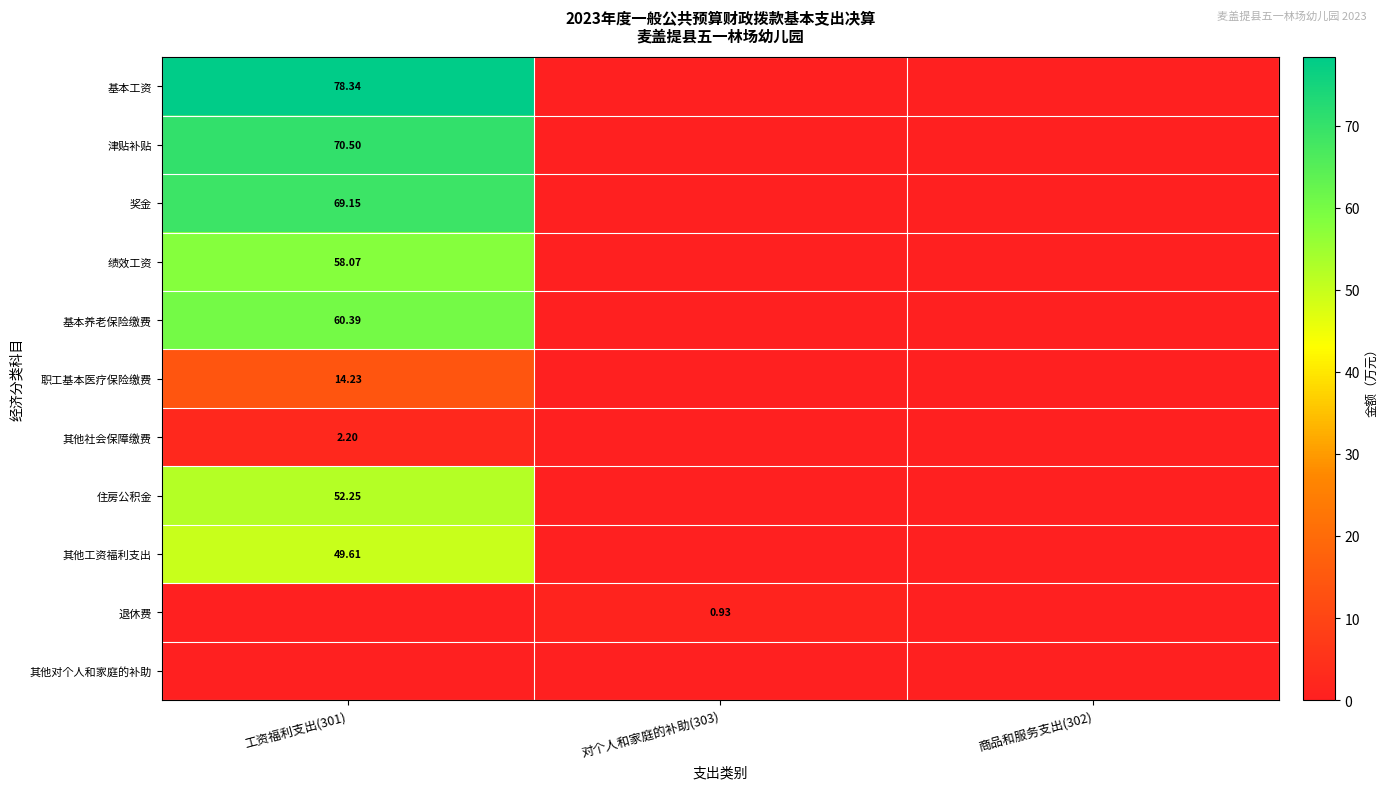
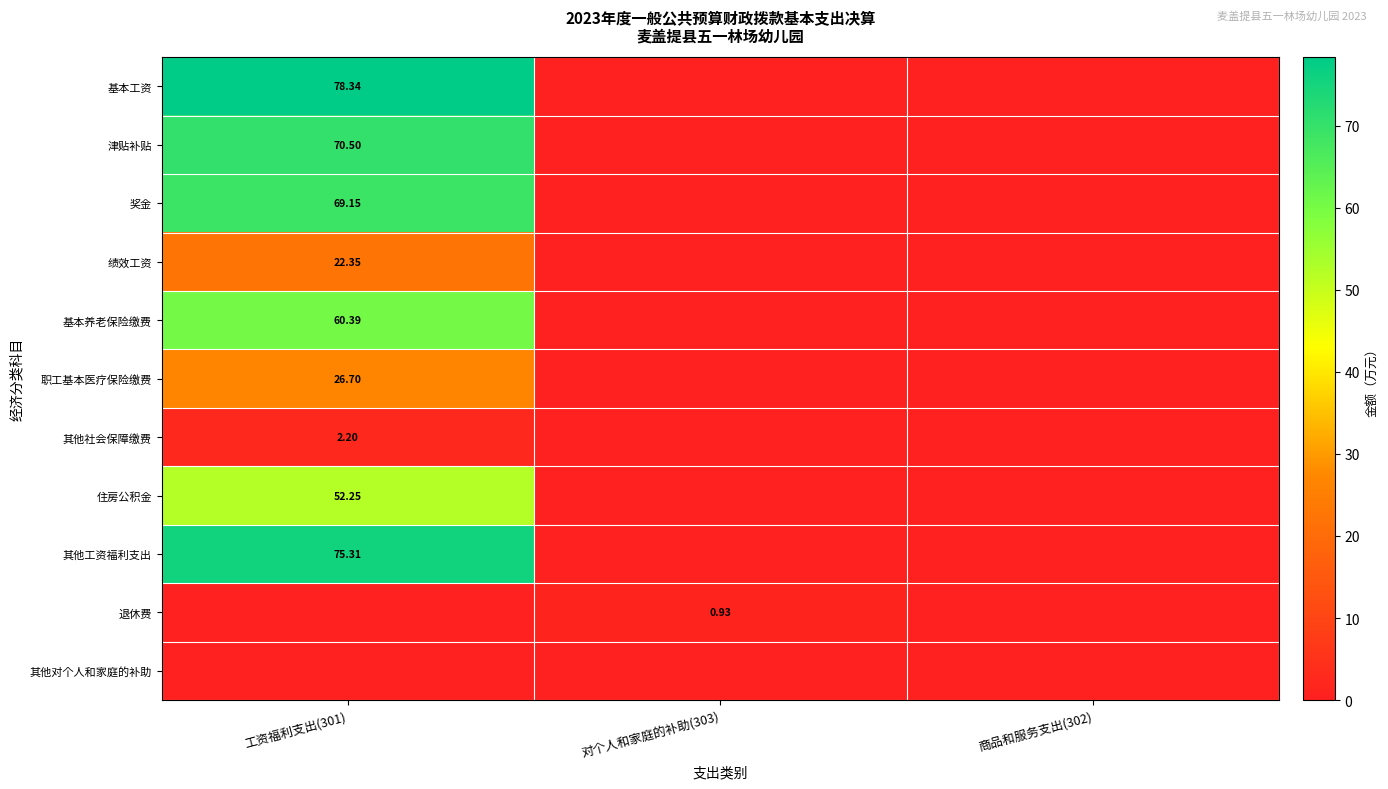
绩效工资, 工资福利支出(301): 58.07 -> 22.35
职工基本医疗保险缴费, 工资福利支出(301): 14.23 -> 26.70
其他工资福利支出, 工资福利支出(301): 49.61 -> 75.31
